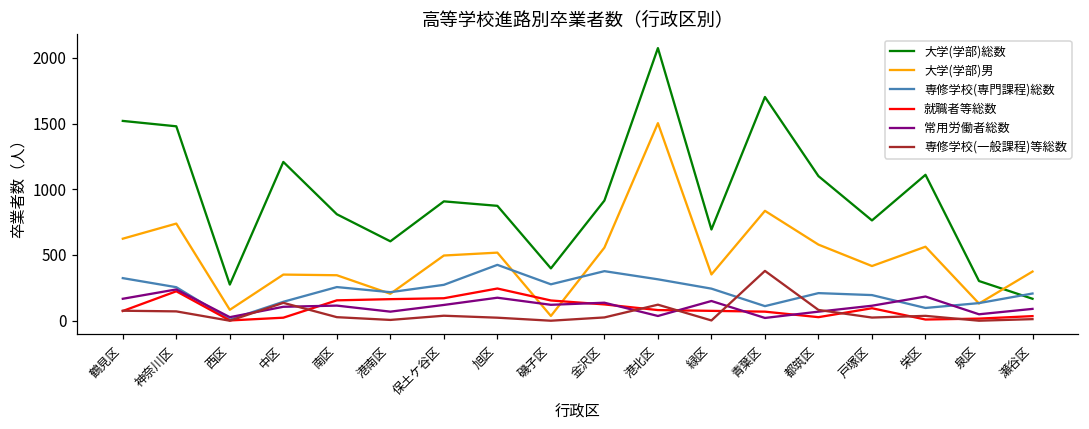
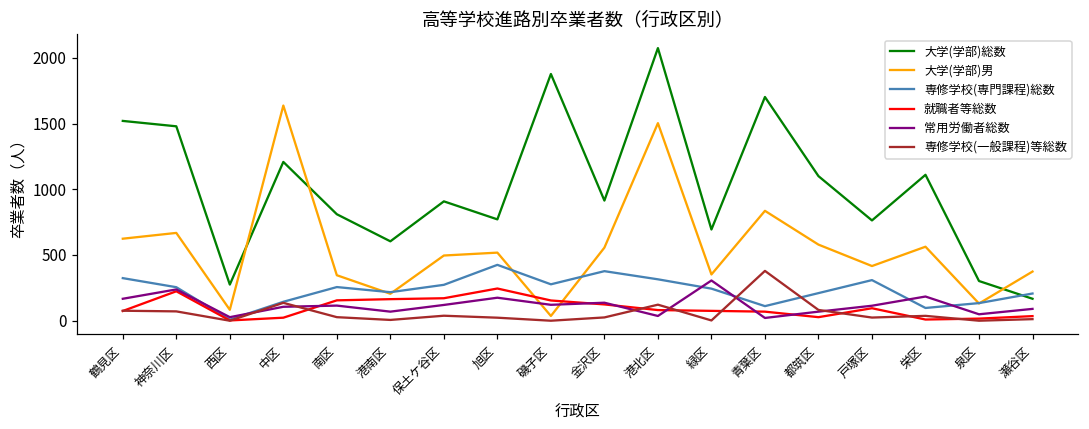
大学(学部)男, 神奈川区: 740 -> 670
大学(学部)男, 中区: 350 -> 1640
大学(学部)総数, 旭区: 870 -> 770
大学(学部)総数, 磯子区: 400 -> 1880
常用労働者総数, 緑区: 150 -> 310
専修学校(専門課程)総数, 戸塚区: 200 -> 310
